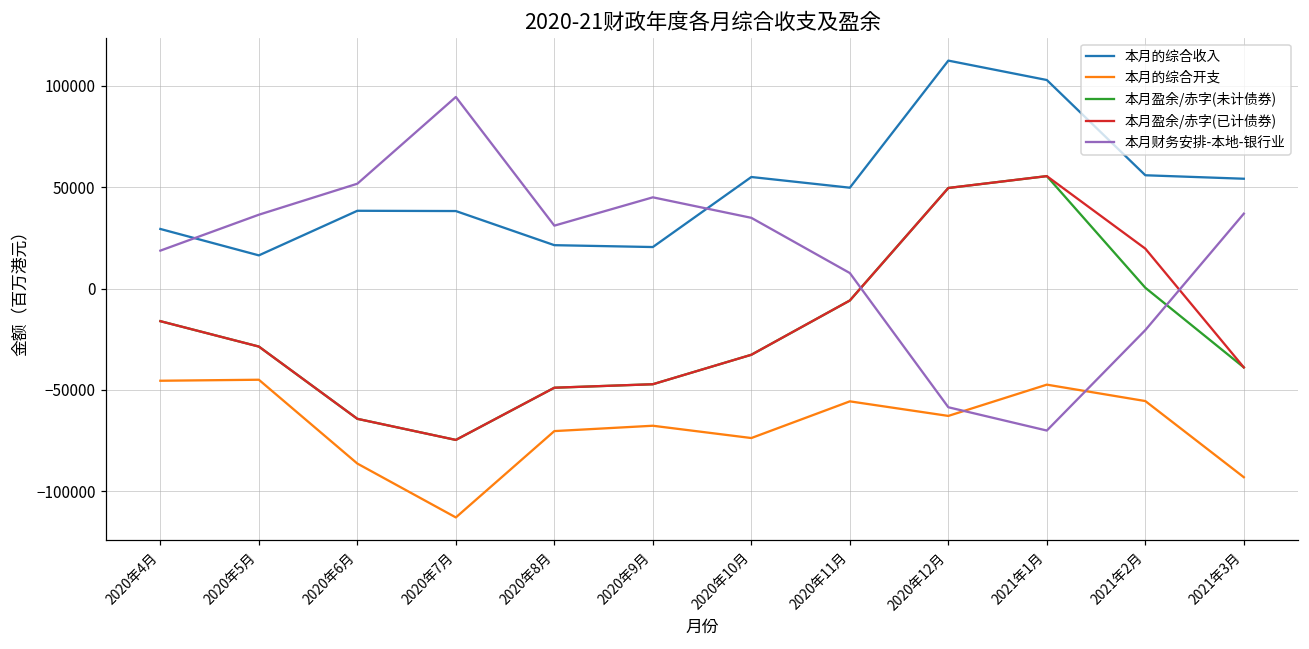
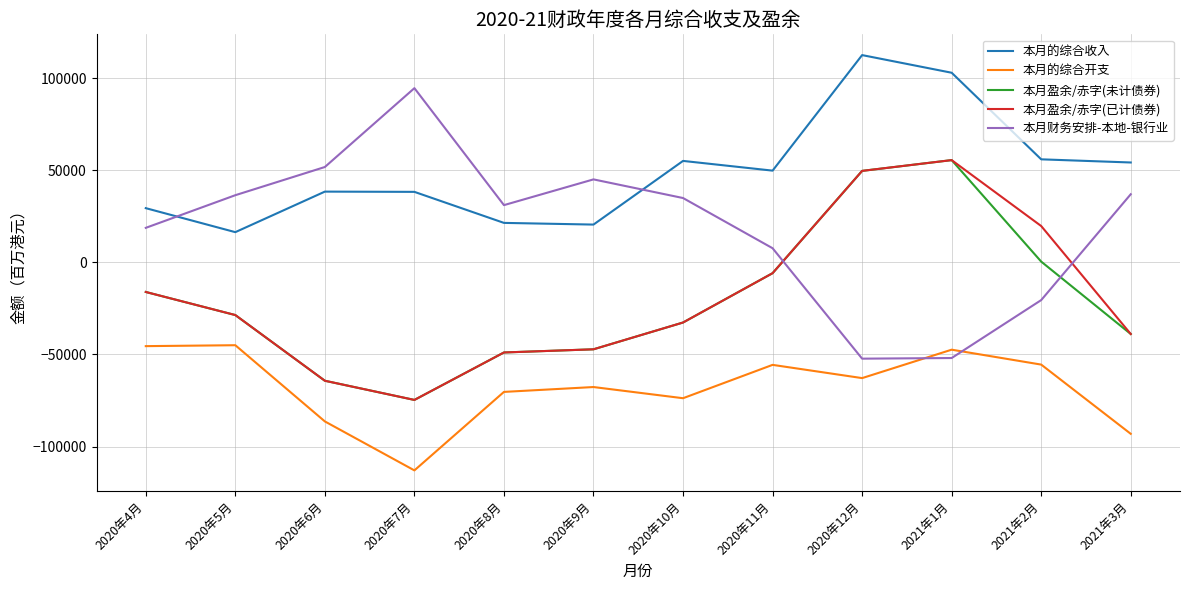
本月财务安排-本地-银行业, 2020年12月: -59000 -> -52000
本月财务安排-本地-银行业, 2021年1月: -70000 -> -52000
